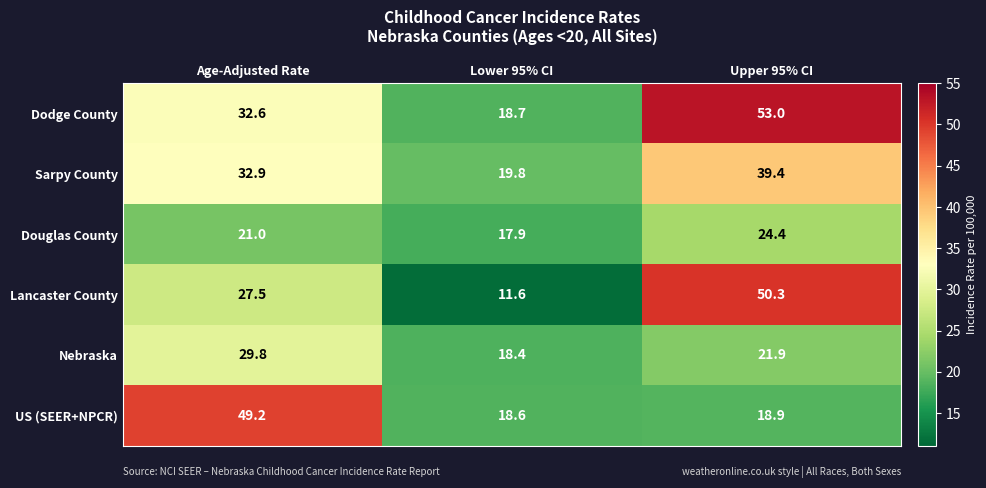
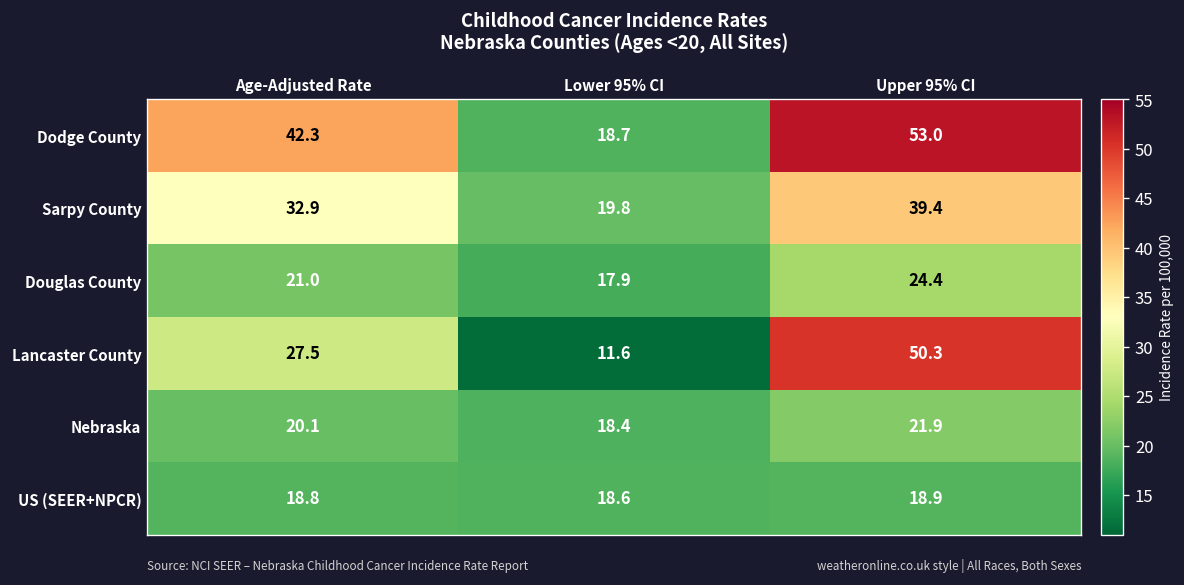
Dodge County, Age-Adjusted Rate: 32.6 -> 42.3
Nebraska, Age-Adjusted Rate: 29.8 -> 20.1
US (SEER+NPCR), Age-Adjusted Rate: 49.2 -> 18.8
